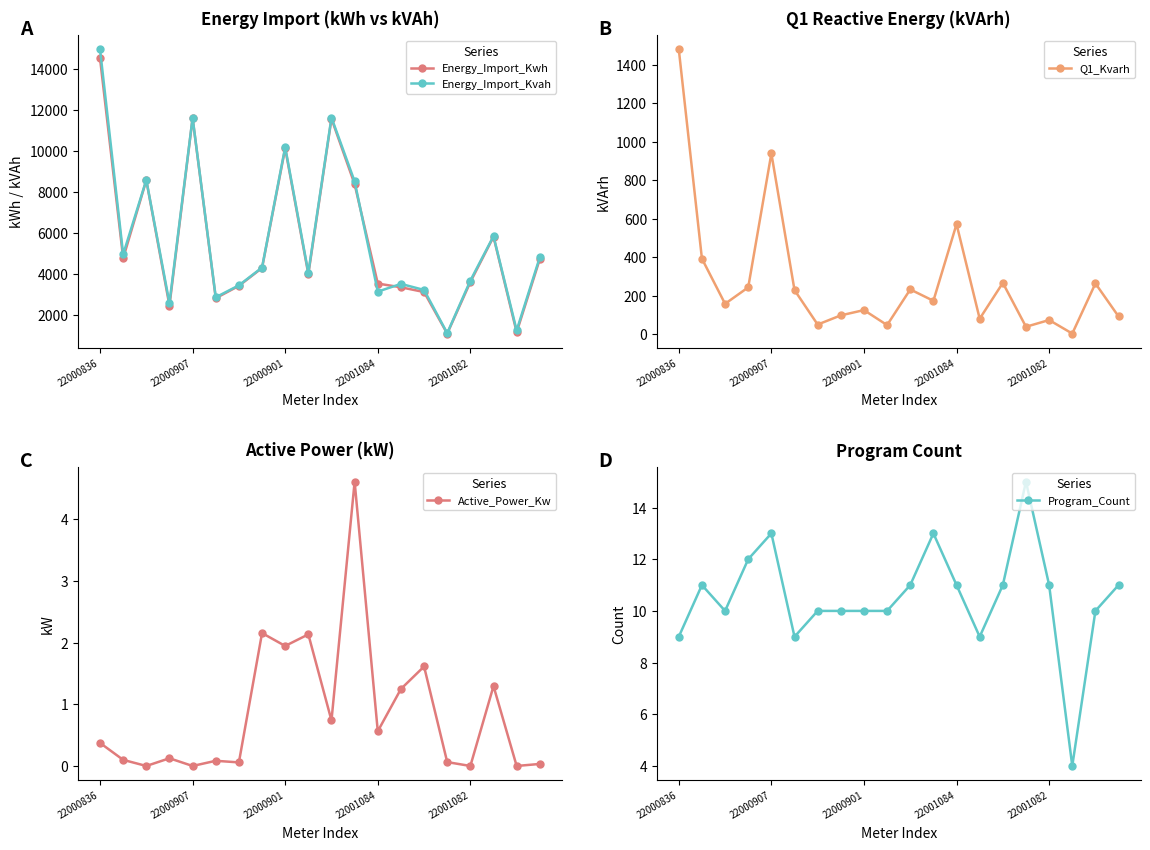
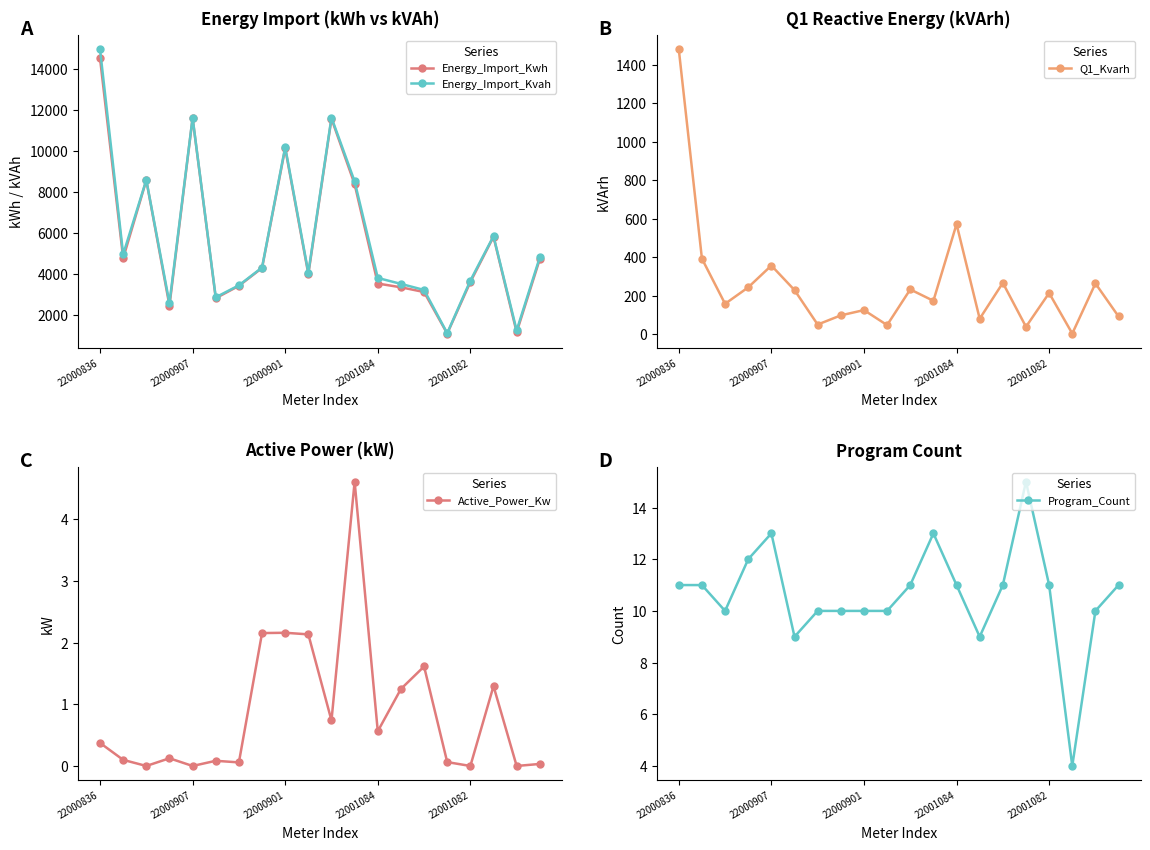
Energy Import (kWh vs kVAh), Energy_Import_Kvah, 22001084: 3200 -> 3800
Q1 Reactive Energy (kVArh), 22000907: 940 -> 360
Q1 Reactive Energy (kVArh), 22001082: 70 -> 210
Active Power (kW), 22000901: 1.9 -> 2.2
Program Count, 22000836: 9 -> 11
